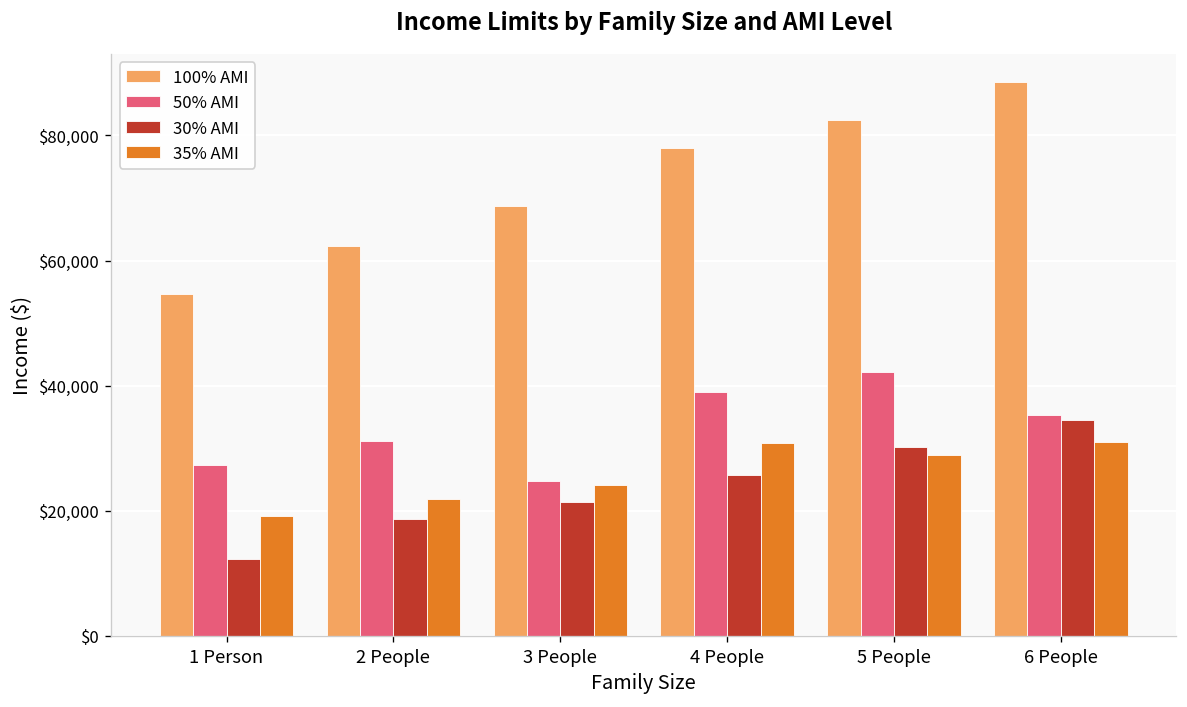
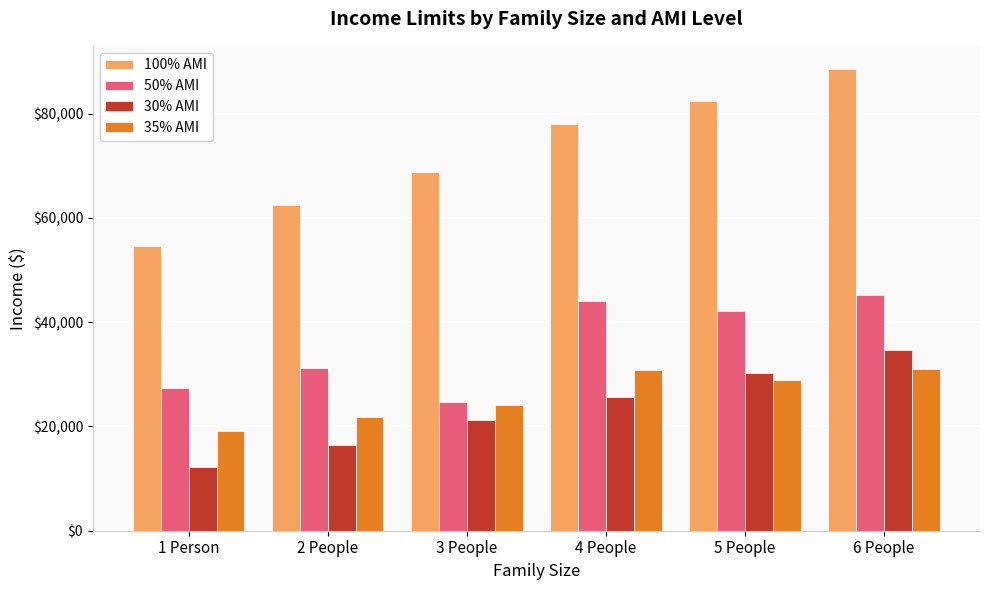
30% AMI, 2 People: $19,000 -> $16,000
50% AMI, 4 People: $39,000 -> $44,000
50% AMI, 6 People: $35,000 -> $45,000
